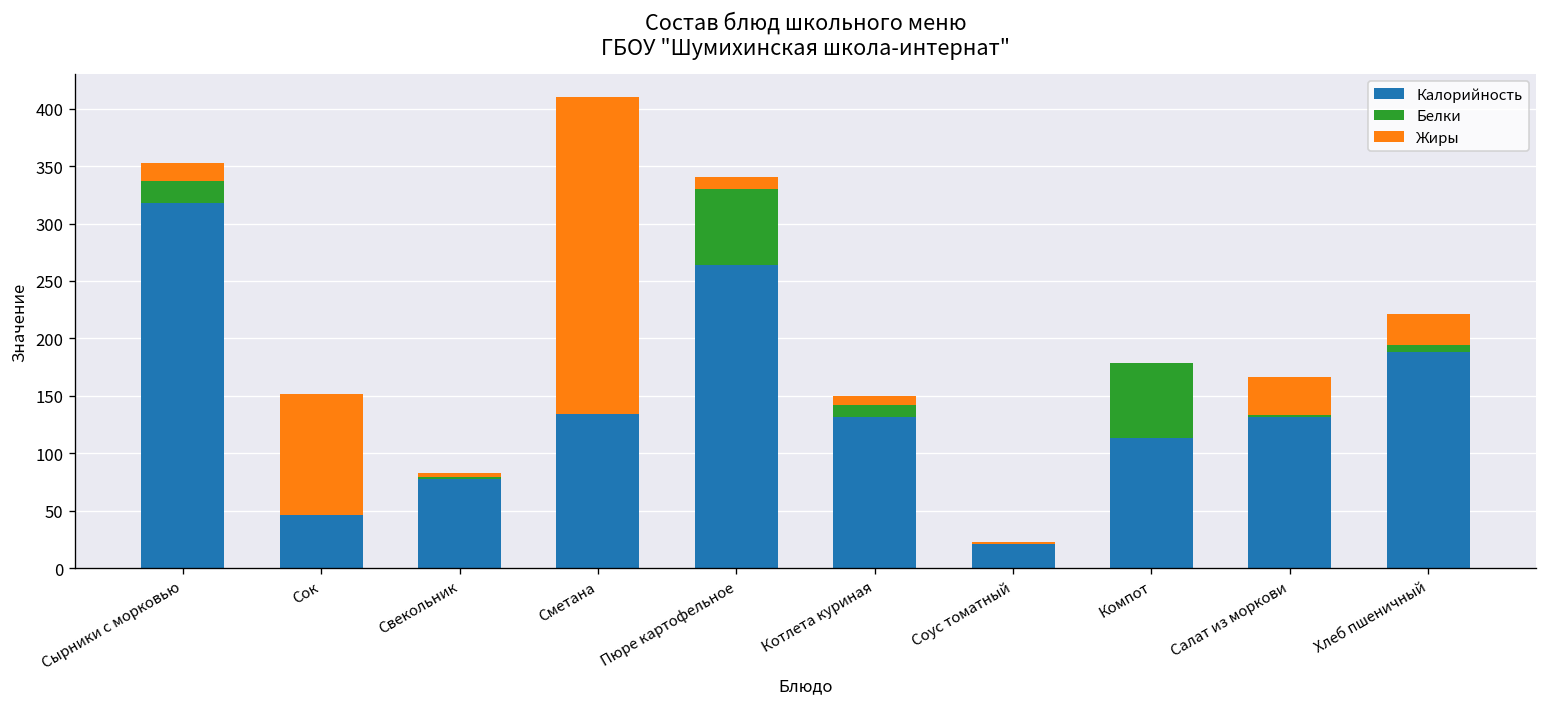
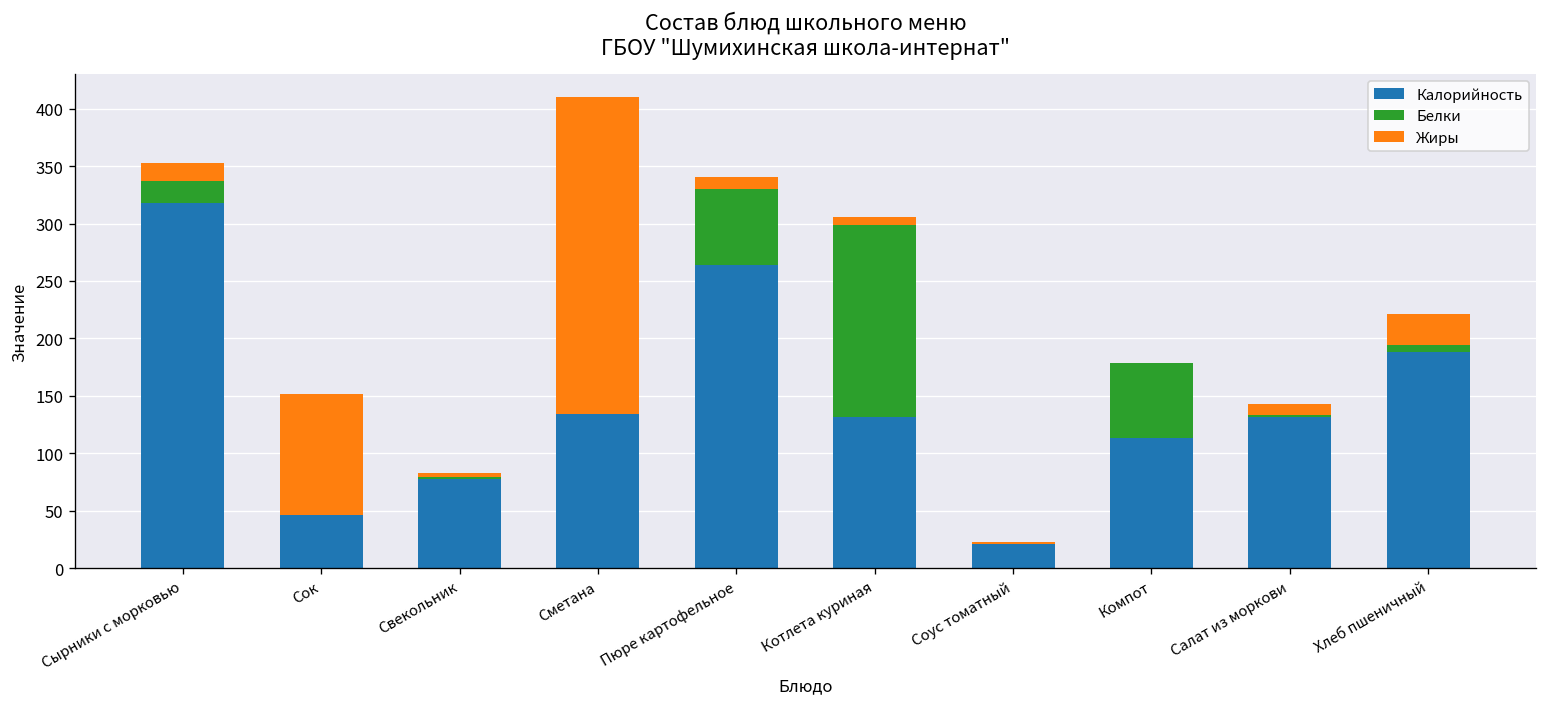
Белки, Котлета куриная: 10 -> 170
Жиры, Салат из моркови: 30 -> 10
